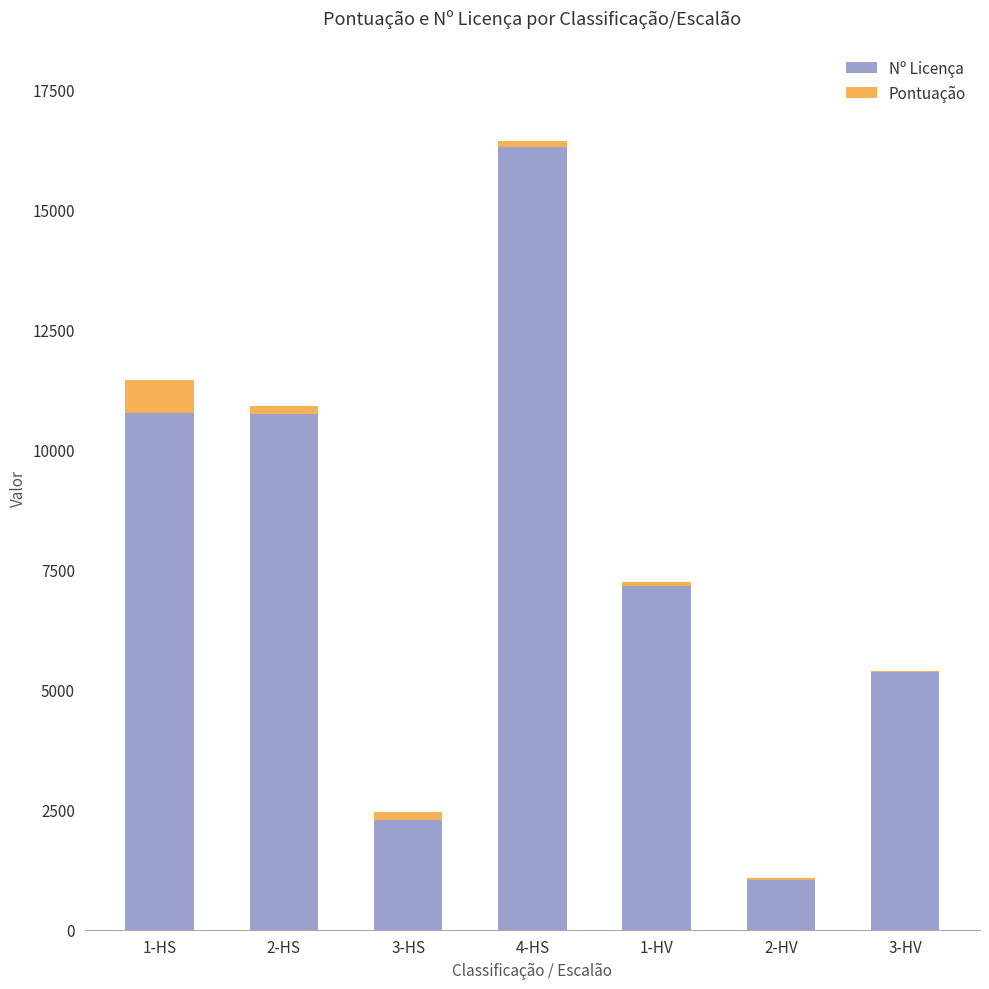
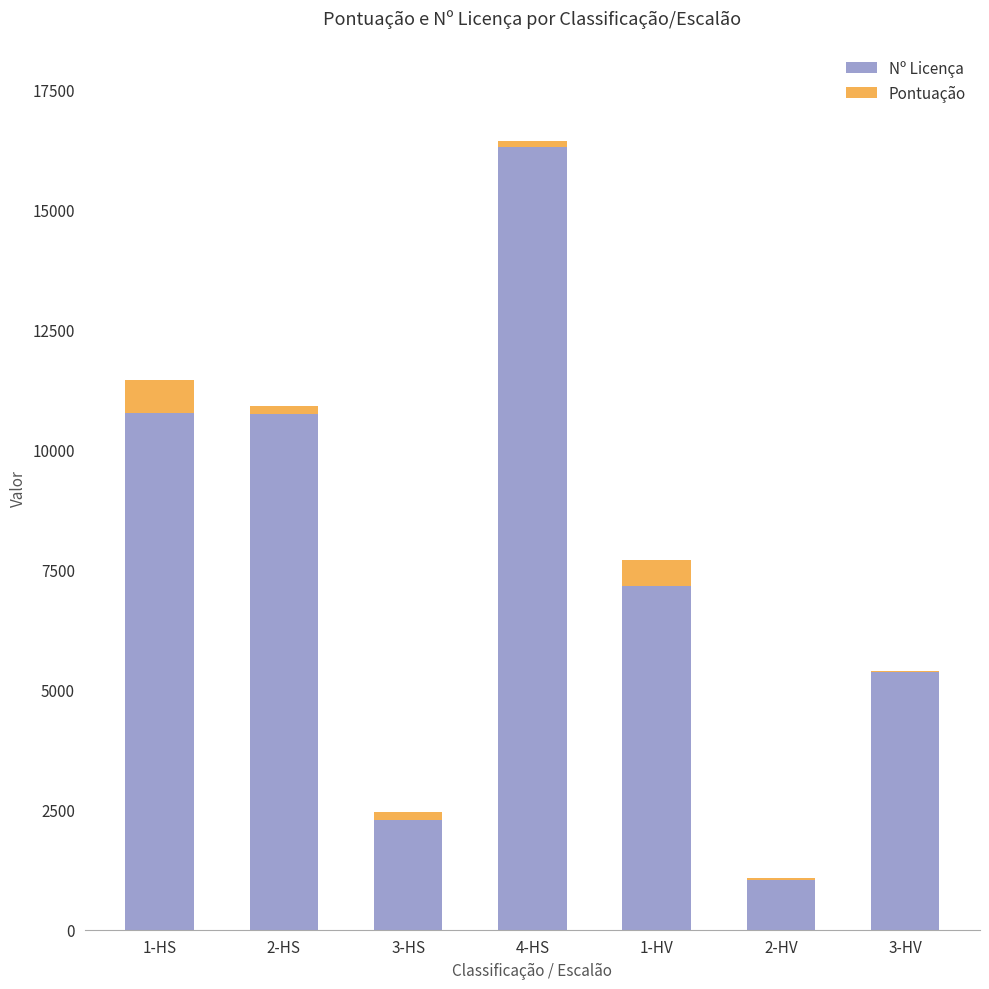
Pontuação, 1-HV: 100 -> 500
